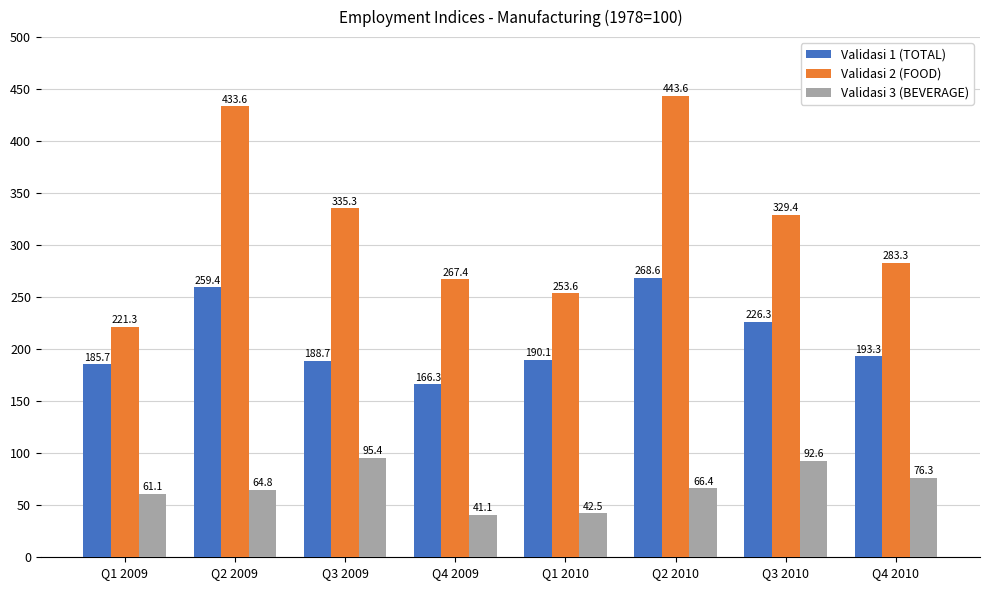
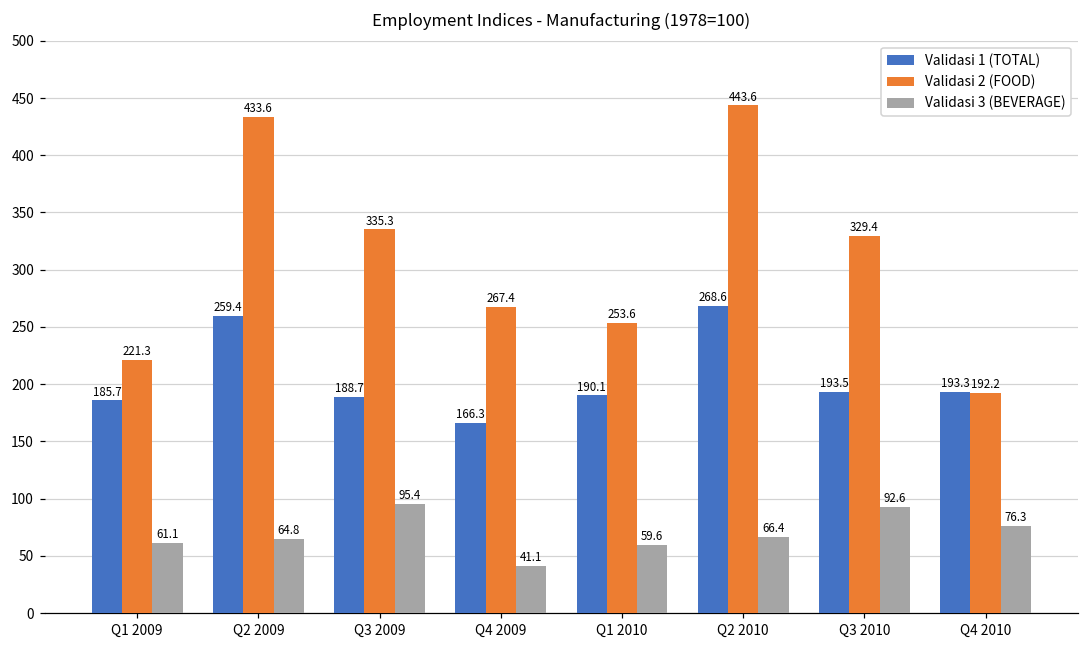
Validasi 3 (BEVERAGE), Q1 2010: 42.5 -> 59.6
Validasi 1 (TOTAL), Q3 2010: 226.3 -> 193.5
Validasi 2 (FOOD), Q4 2010: 283.3 -> 192.2
